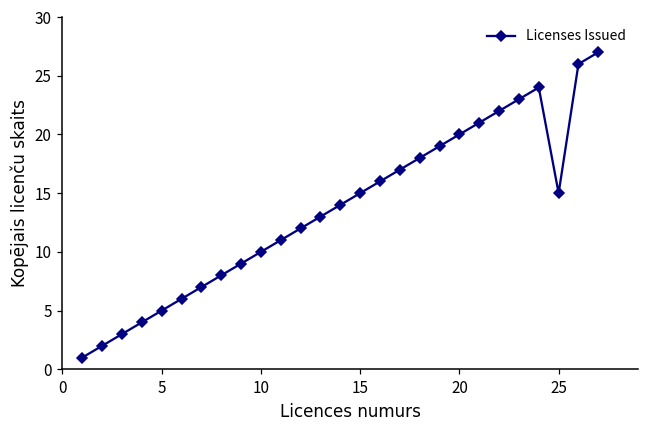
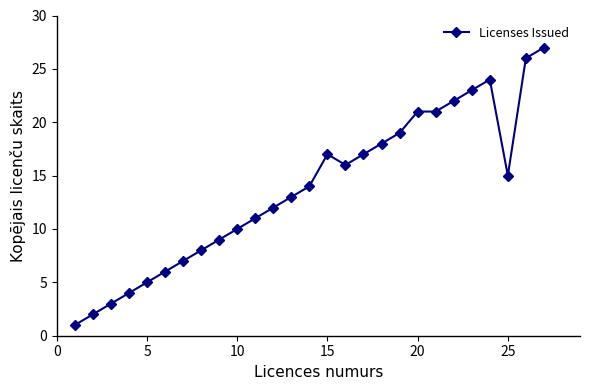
15: 15 -> 17
20: 20 -> 21
